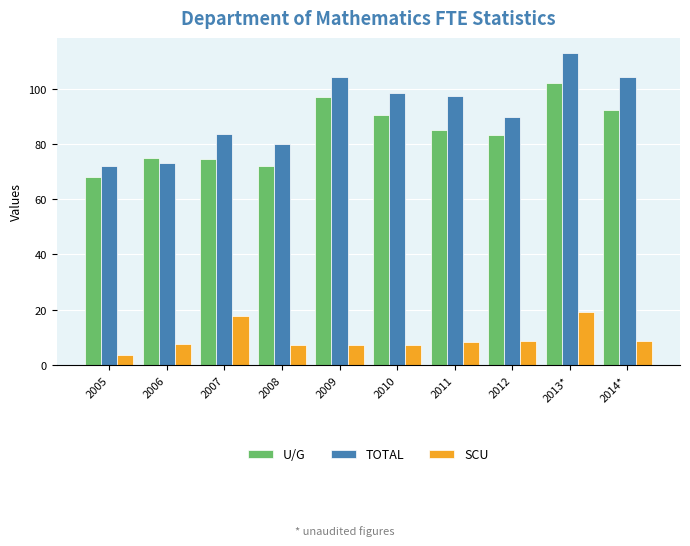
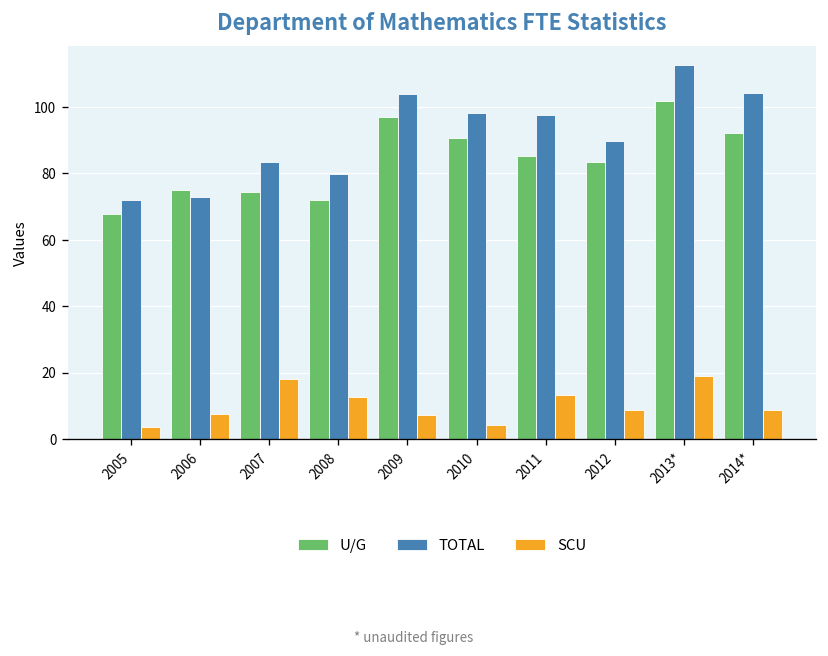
SCU, 2008: 7 -> 13
SCU, 2010: 7 -> 4
SCU, 2011: 8 -> 13
